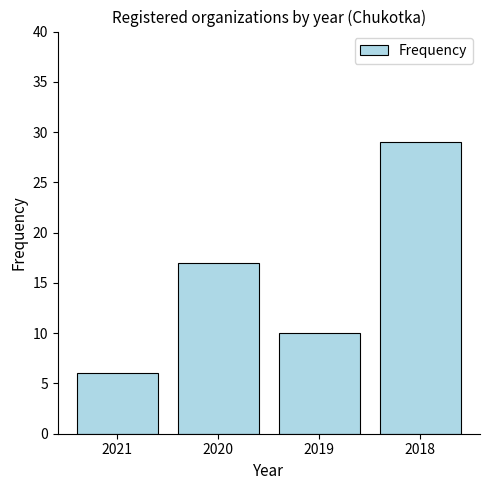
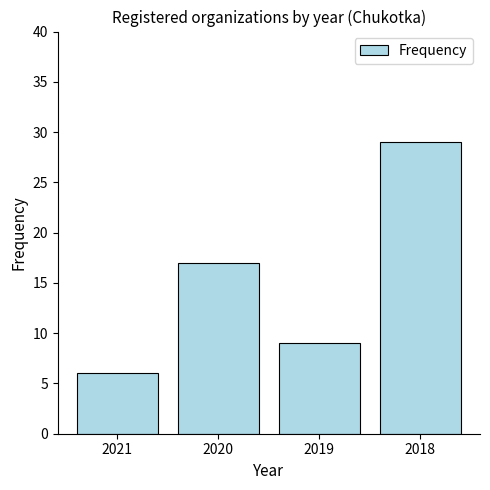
2019: 10 -> 9
